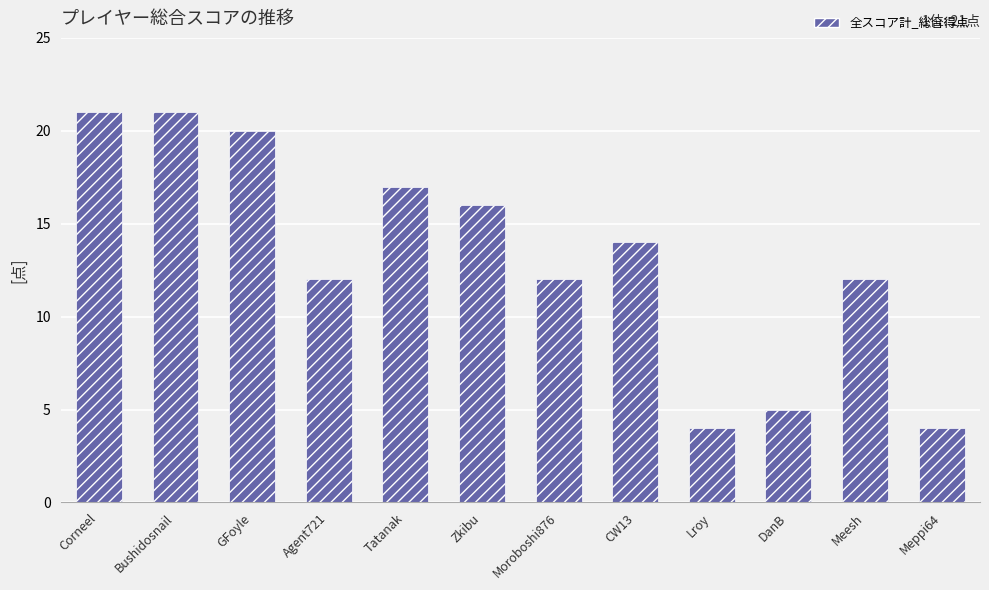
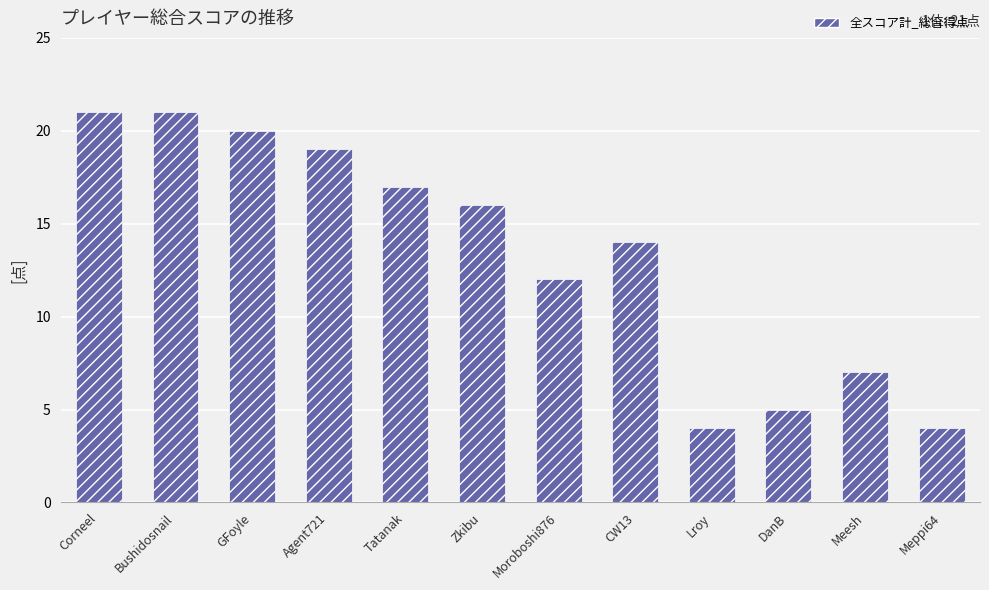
Agent721: 12 -> 19
Meesh: 12 -> 7
